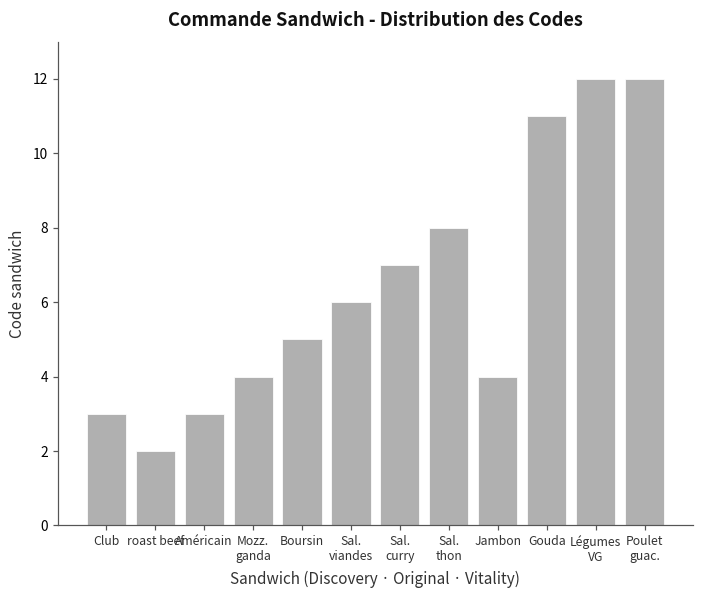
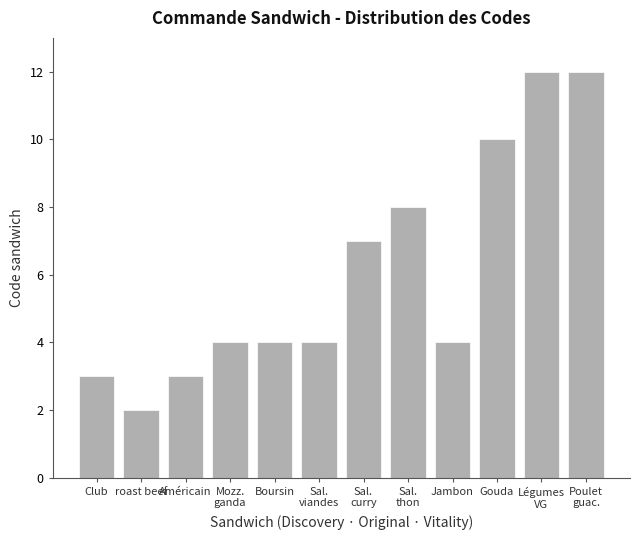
Boursin: 5 -> 4
Sal. viandes: 6 -> 4
Gouda: 11 -> 10
